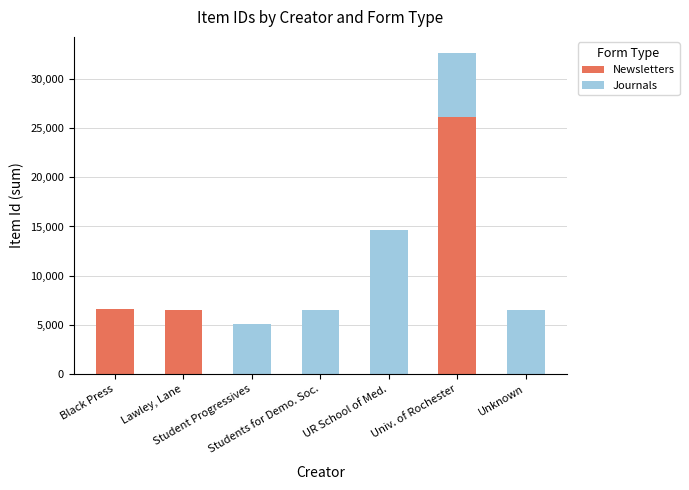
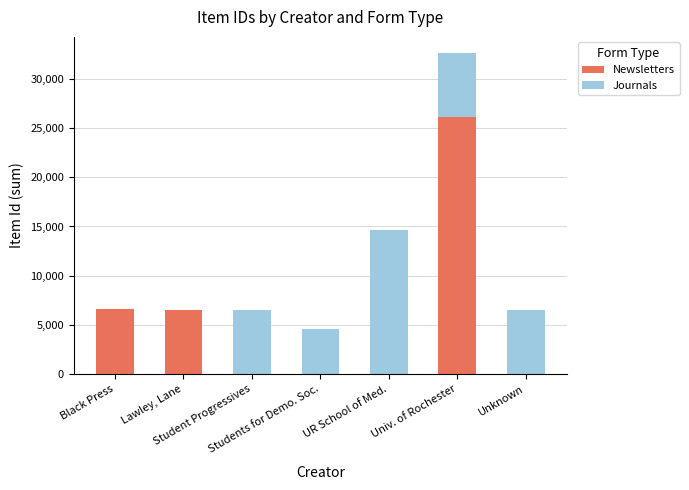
Journals, Student Progressives: 5,000 -> 7,000
Journals, Students for Demo. Soc.: 6,000 -> 5,000
